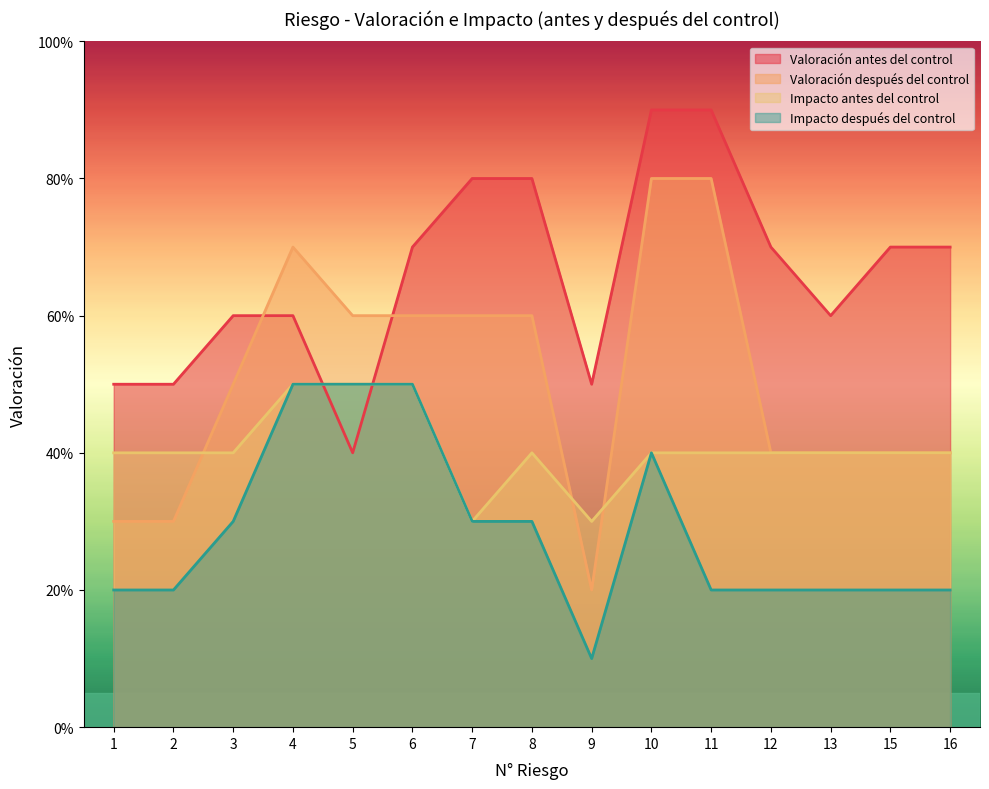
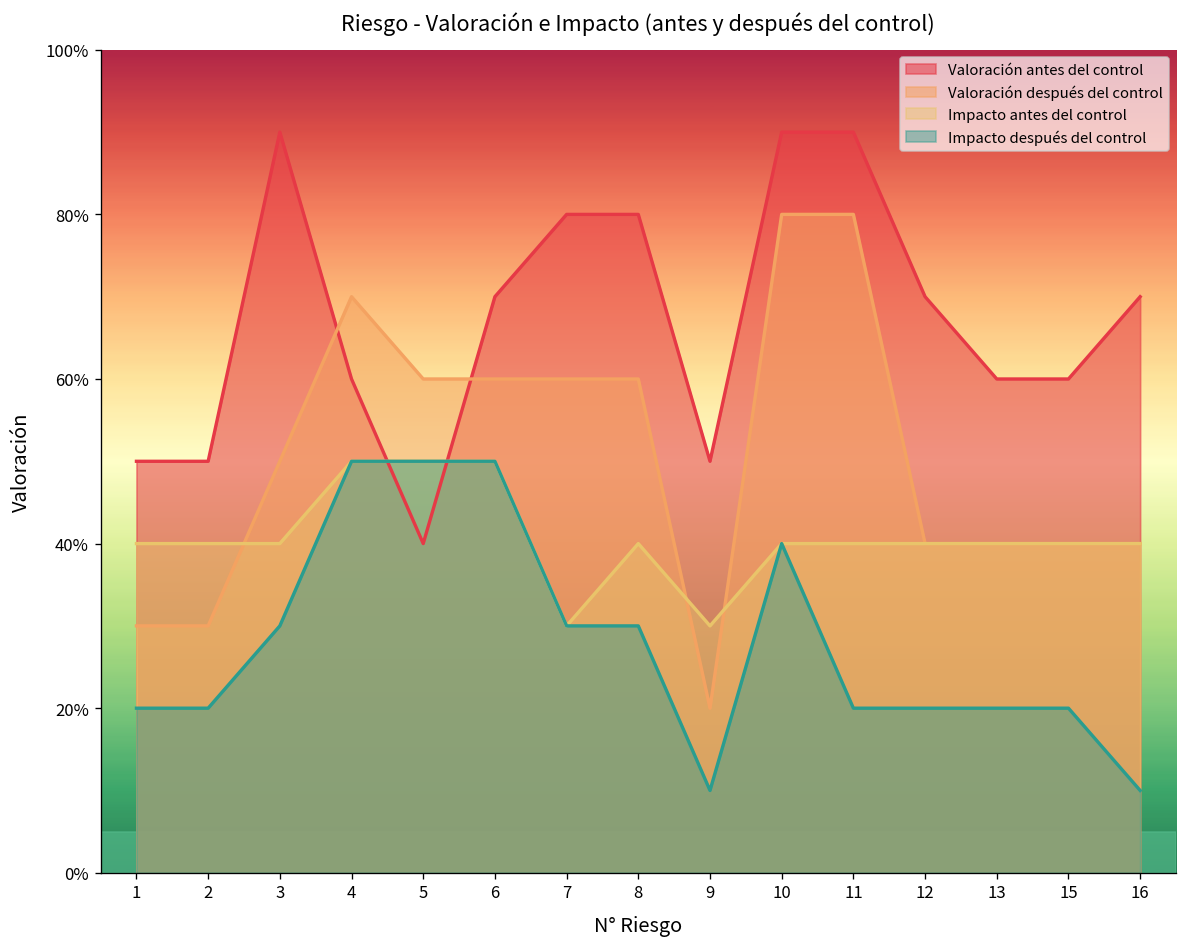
Valoración antes del control, 3: 60% -> 90%
Valoración antes del control, 15: 70% -> 60%
Impacto después del control, 16: 20% -> 10%
